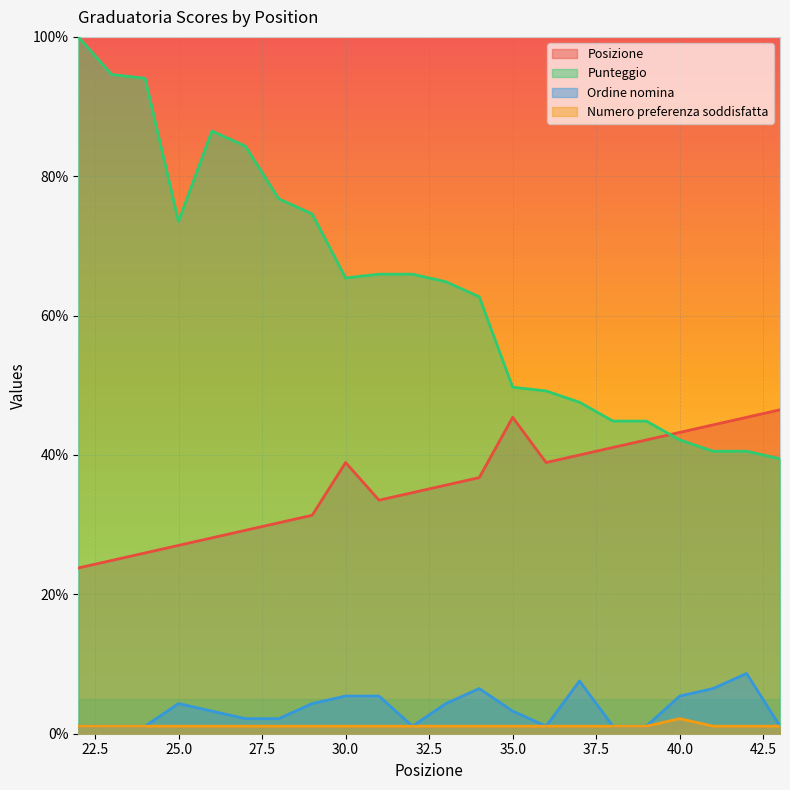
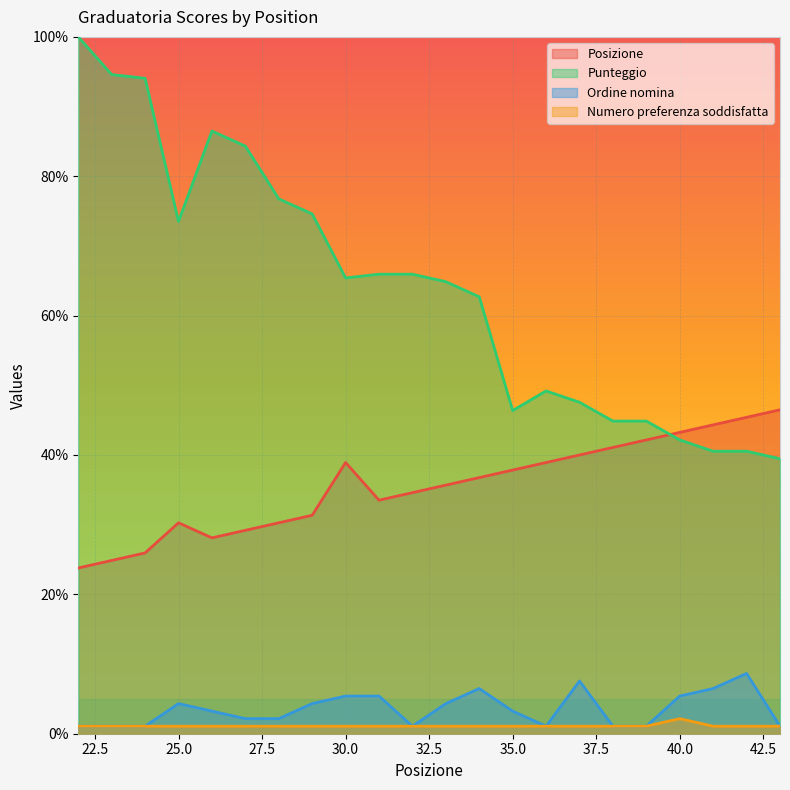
Posizione, 25.0: 27% -> 30%
Posizione, 35.0: 45% -> 38%
Punteggio, 35.0: 50% -> 46%
